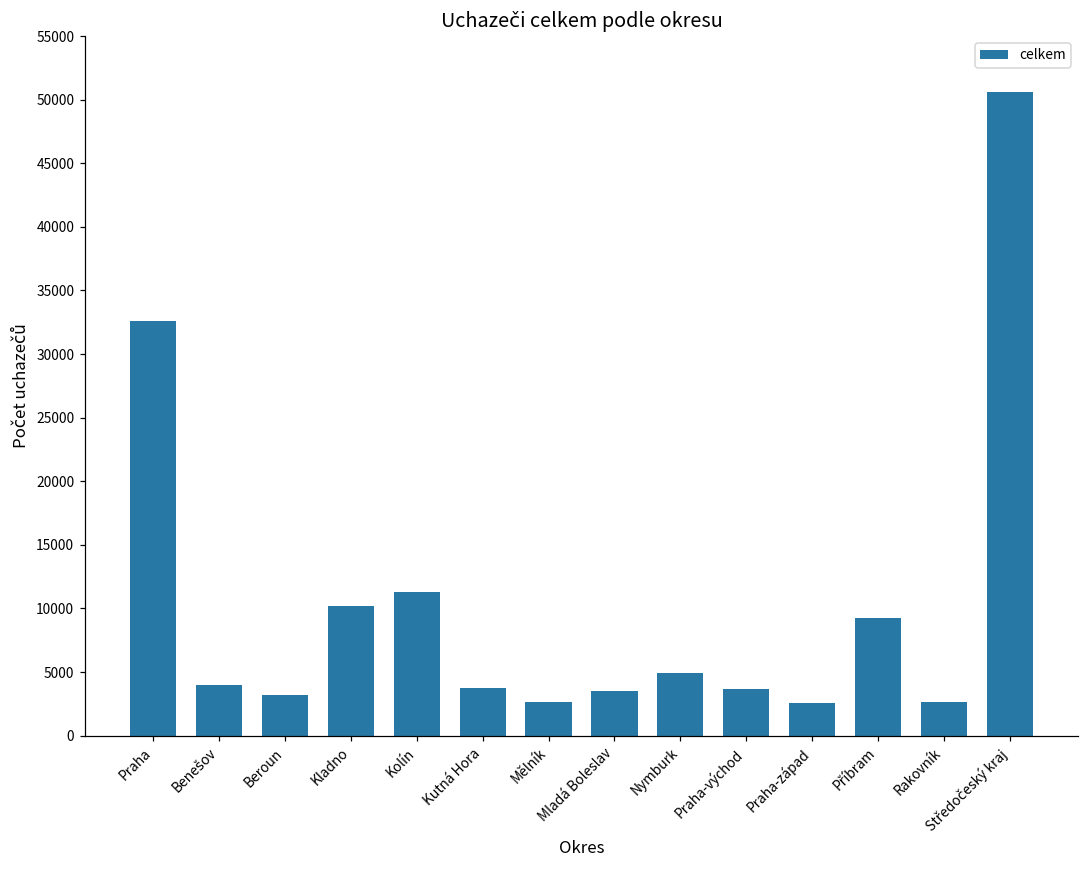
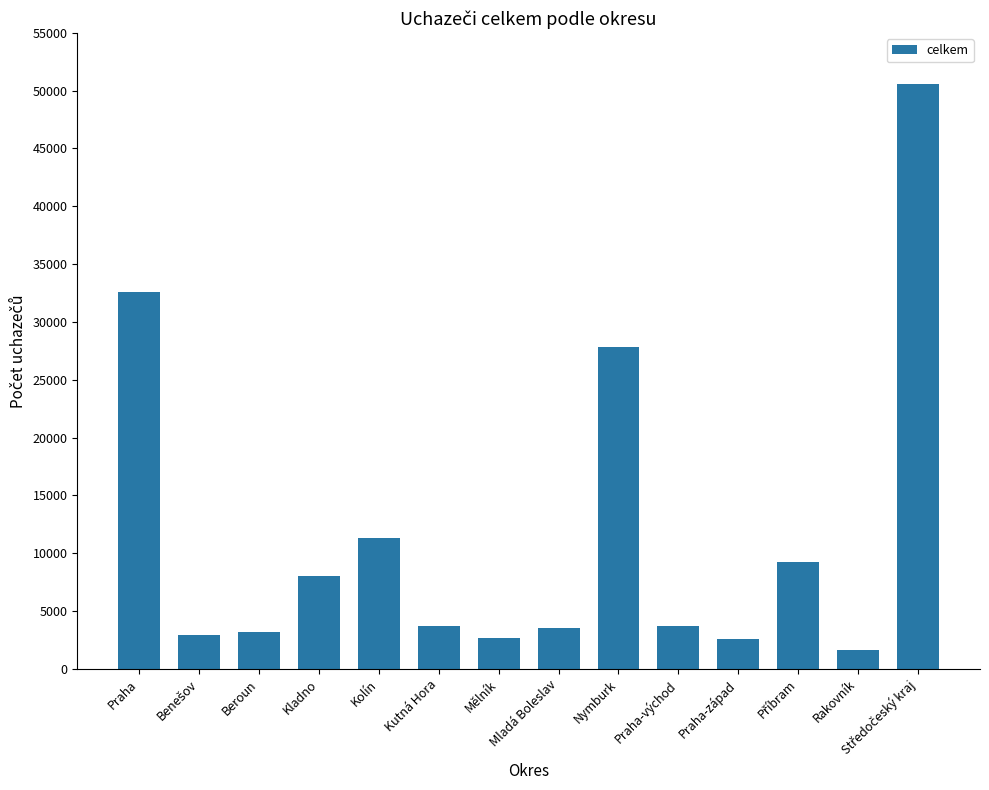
Benešov: 4000 -> 2900
Kladno: 10200 -> 8000
Nymburk: 4900 -> 27800
Rakovník: 2600 -> 1600
